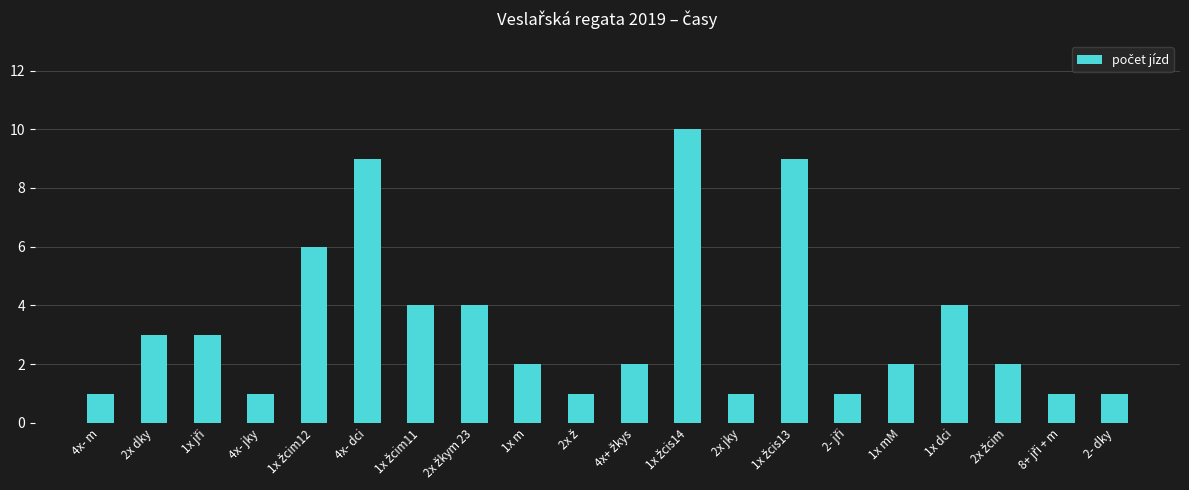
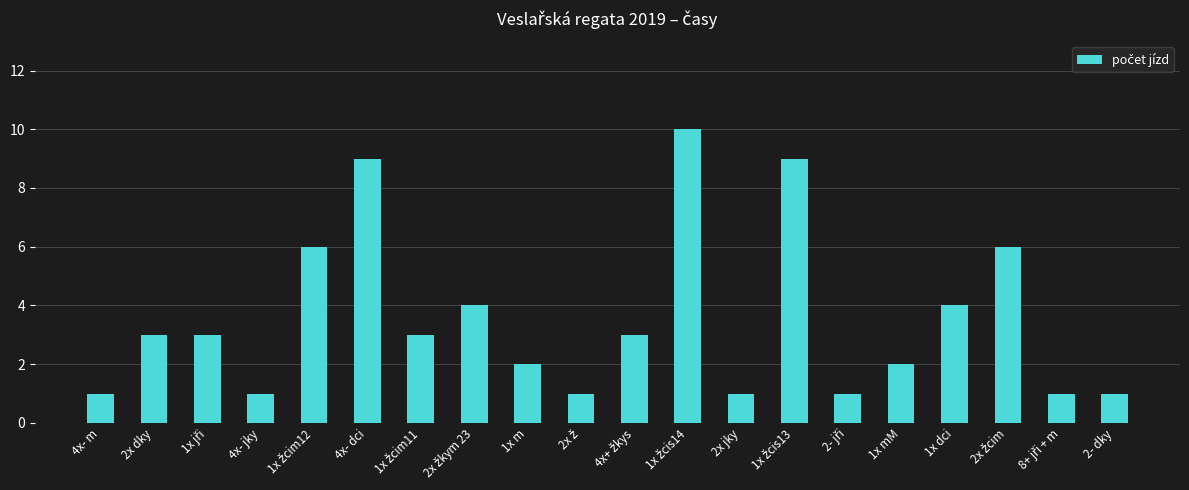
1x žcim11: 4 -> 3
4x+ žkys: 2 -> 3
2x žcim: 2 -> 6
